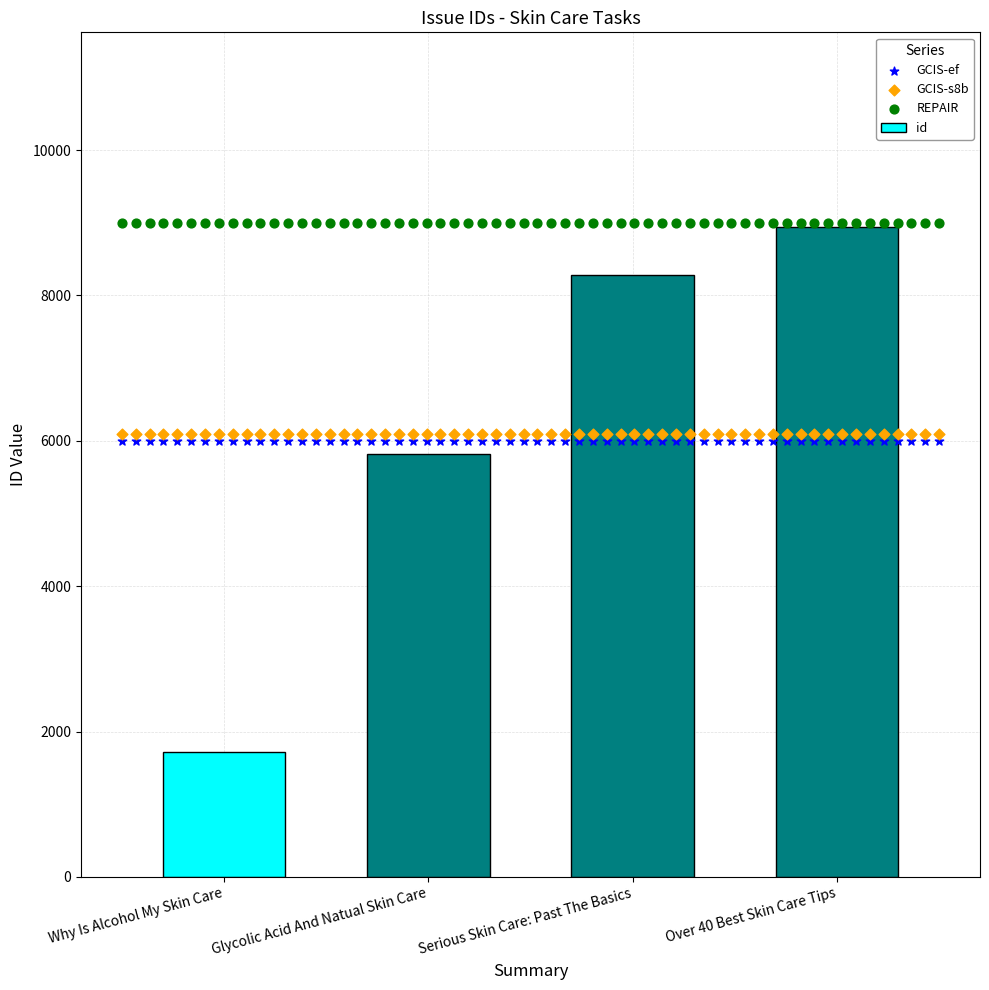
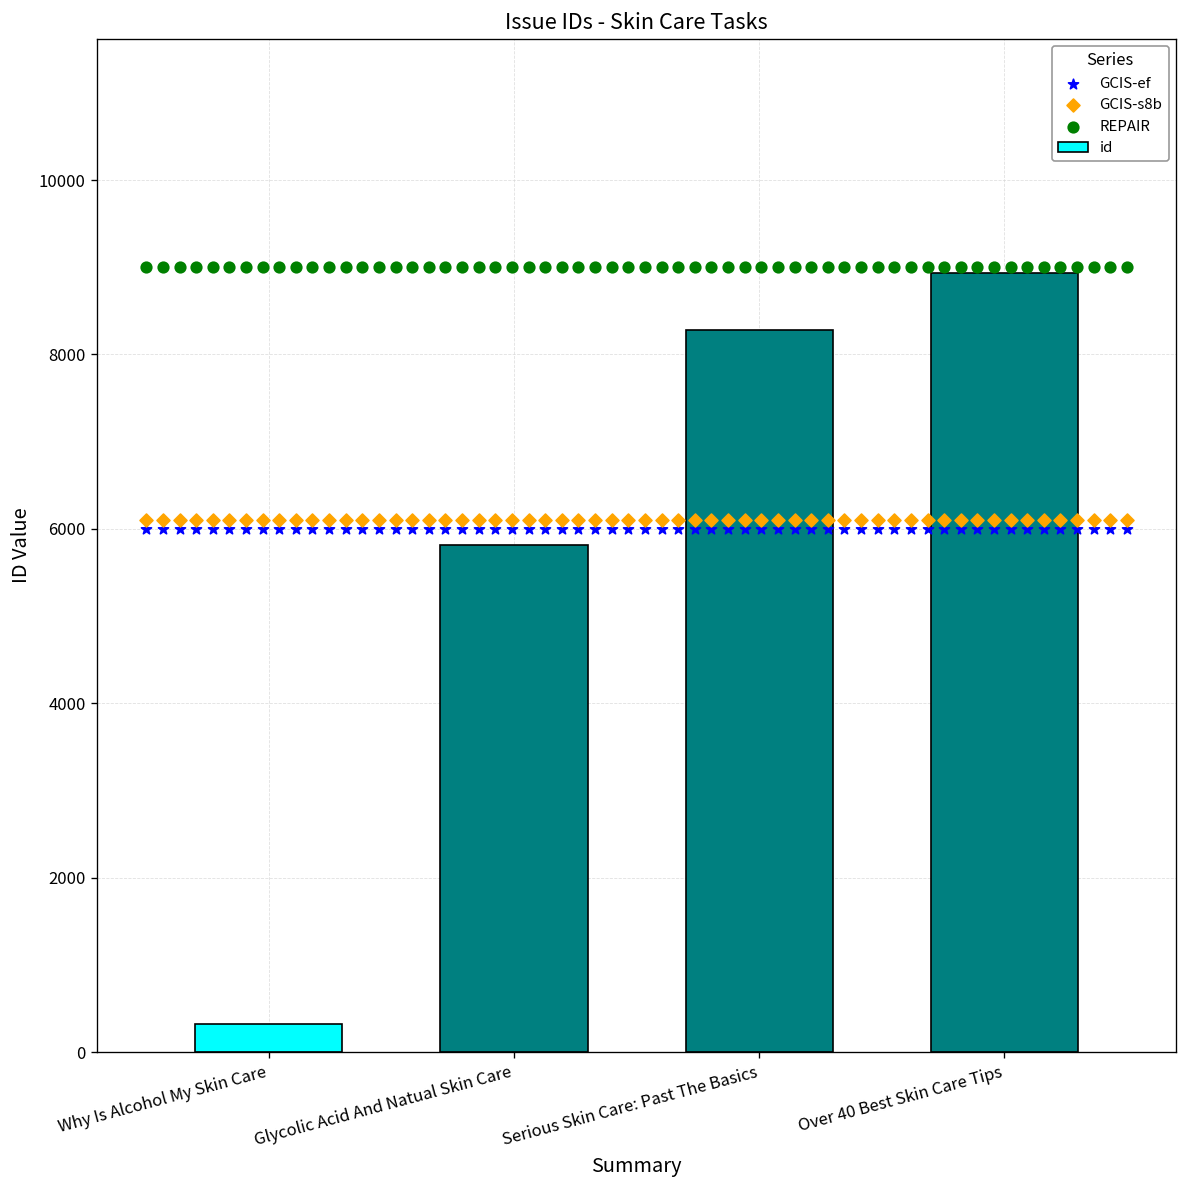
id, Why Is Alcohol My Skin Care: 1700 -> 300
